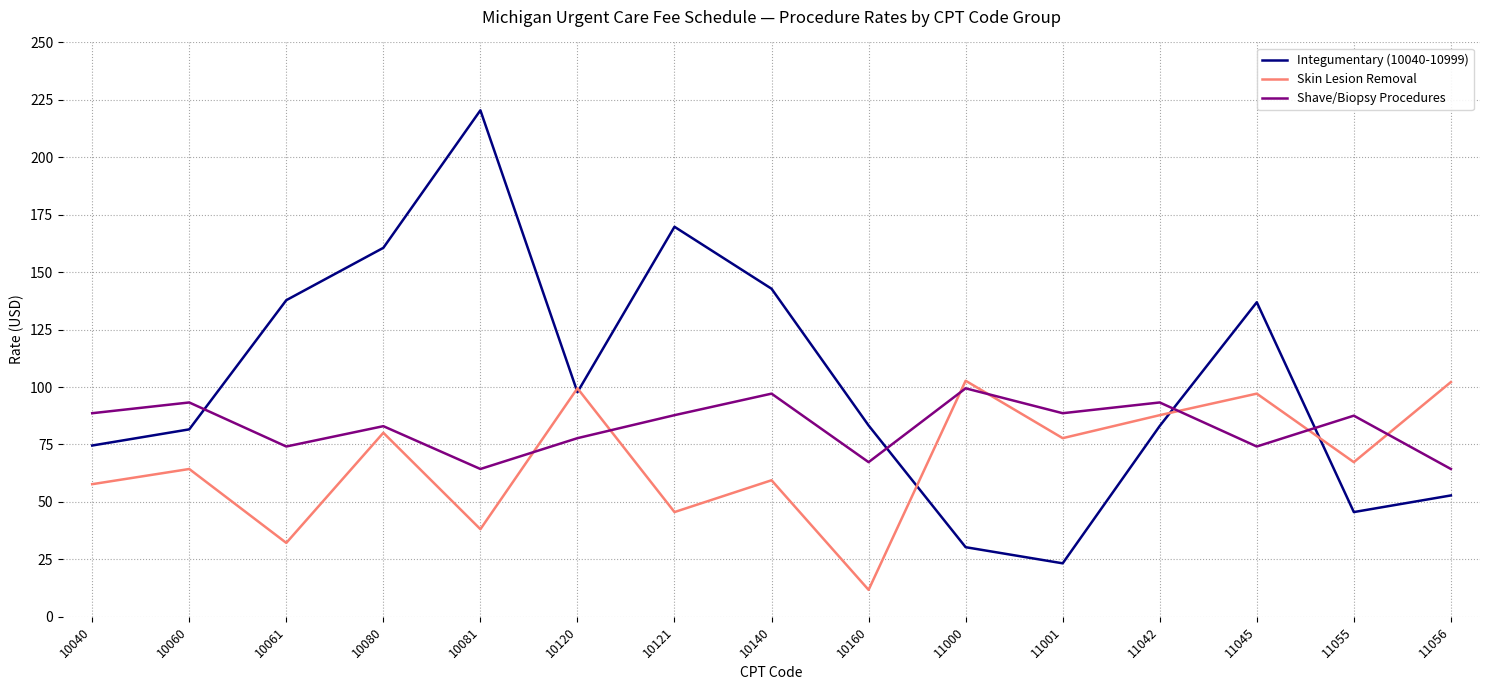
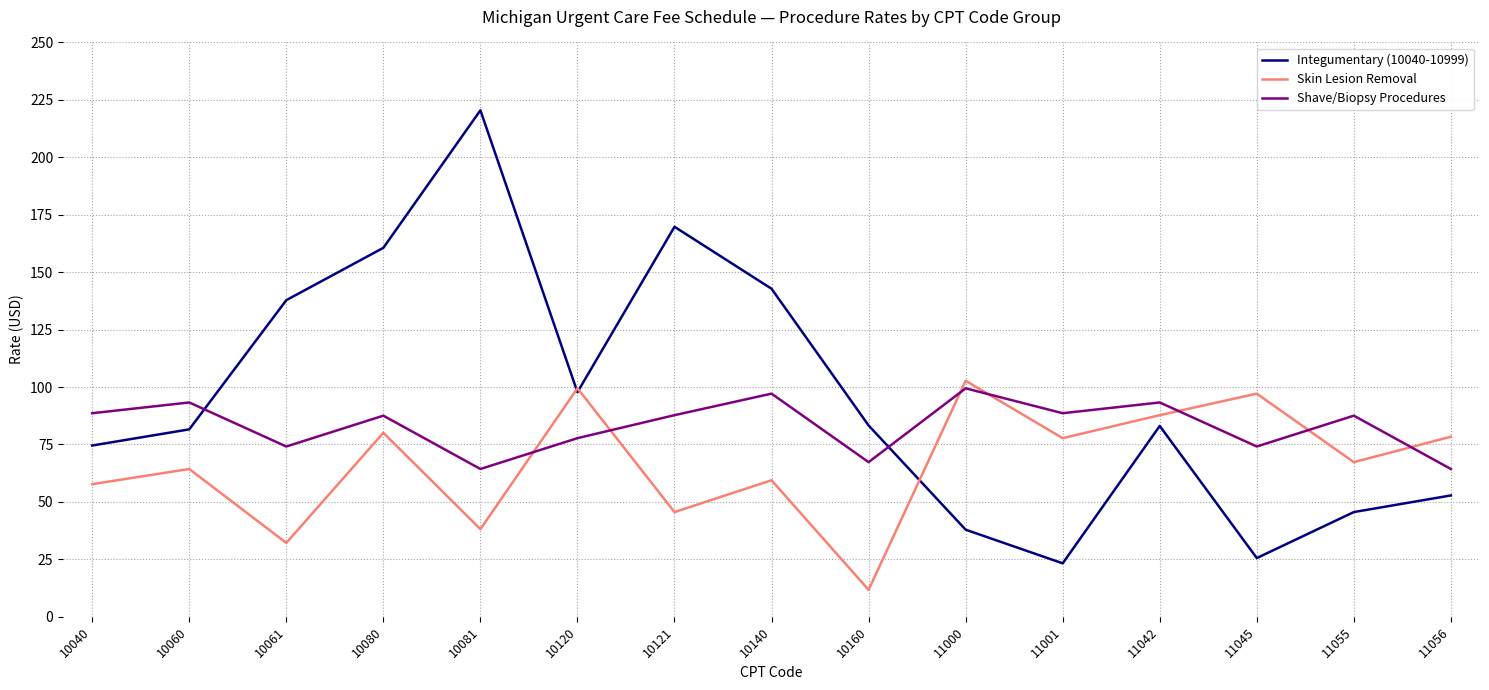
Shave/Biopsy Procedures, 10080: 83 -> 88
Integumentary (10040-10999), 11000: 30 -> 38
Integumentary (10040-10999), 11045: 137 -> 26
Skin Lesion Removal, 11056: 102 -> 78
